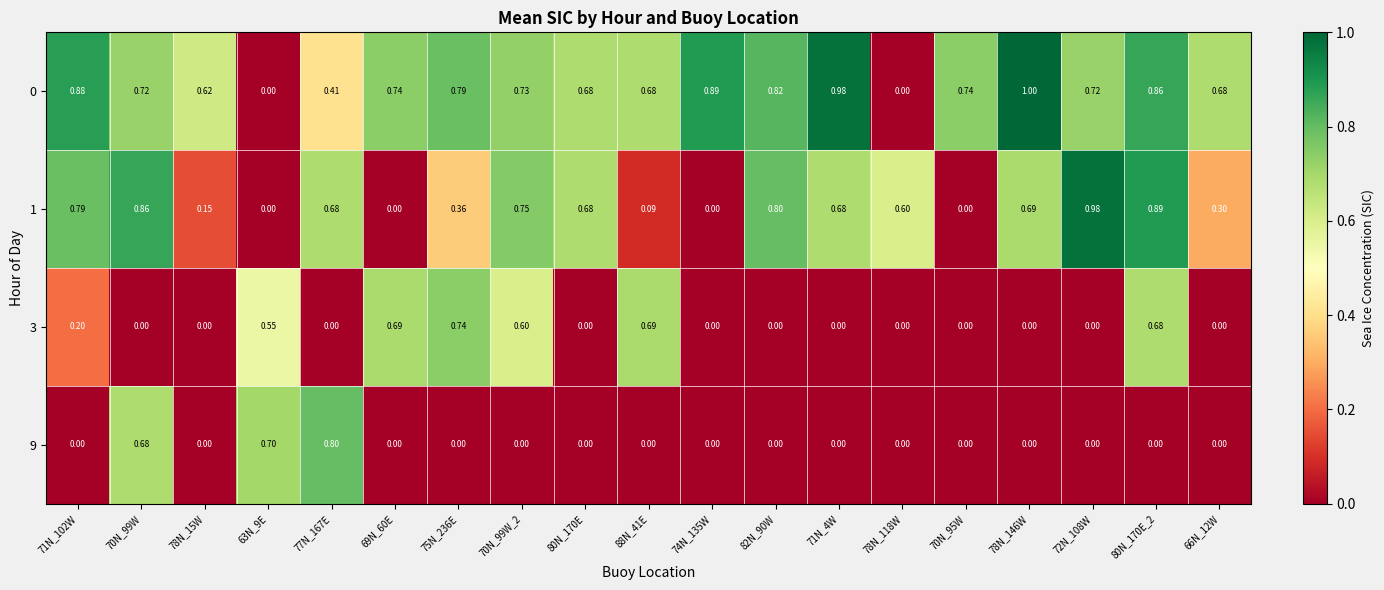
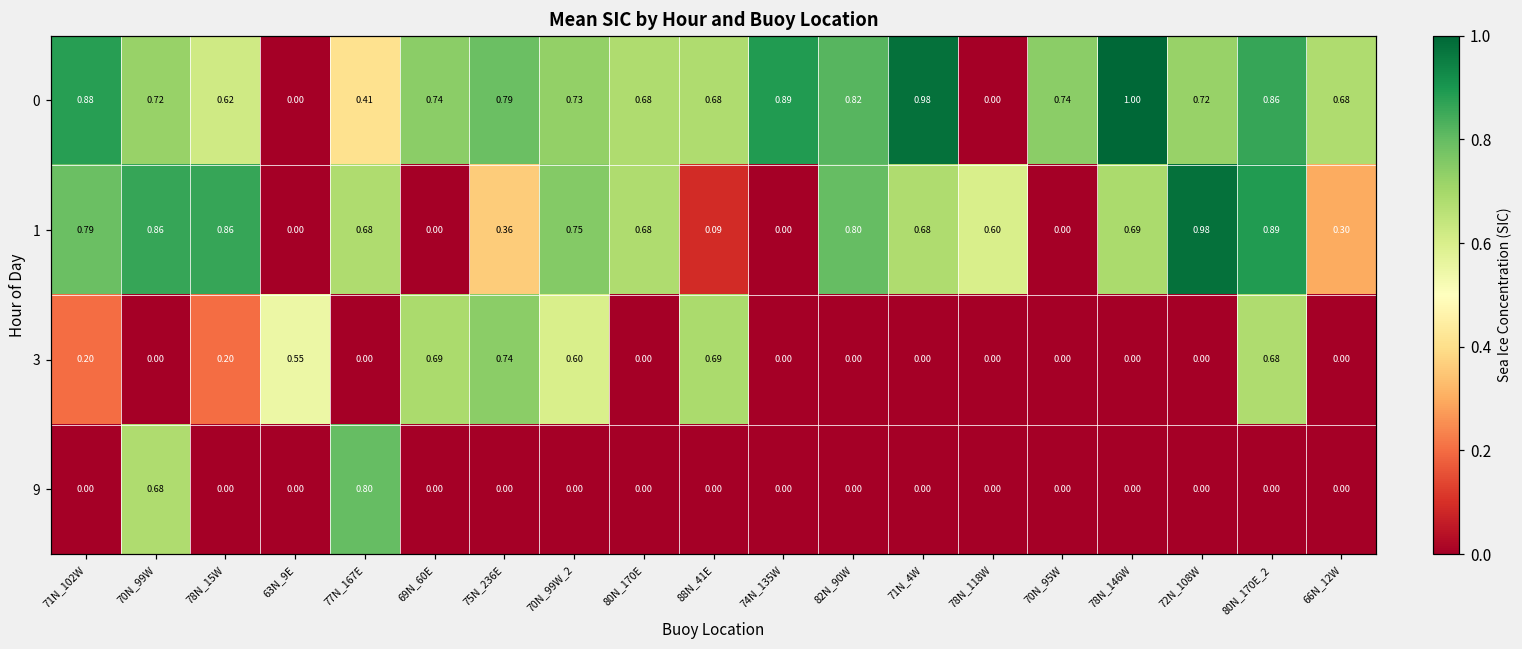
1, 78N_15W: 0.15 -> 0.86
3, 78N_15W: 0.00 -> 0.20
9, 63N_9E: 0.70 -> 0.00
